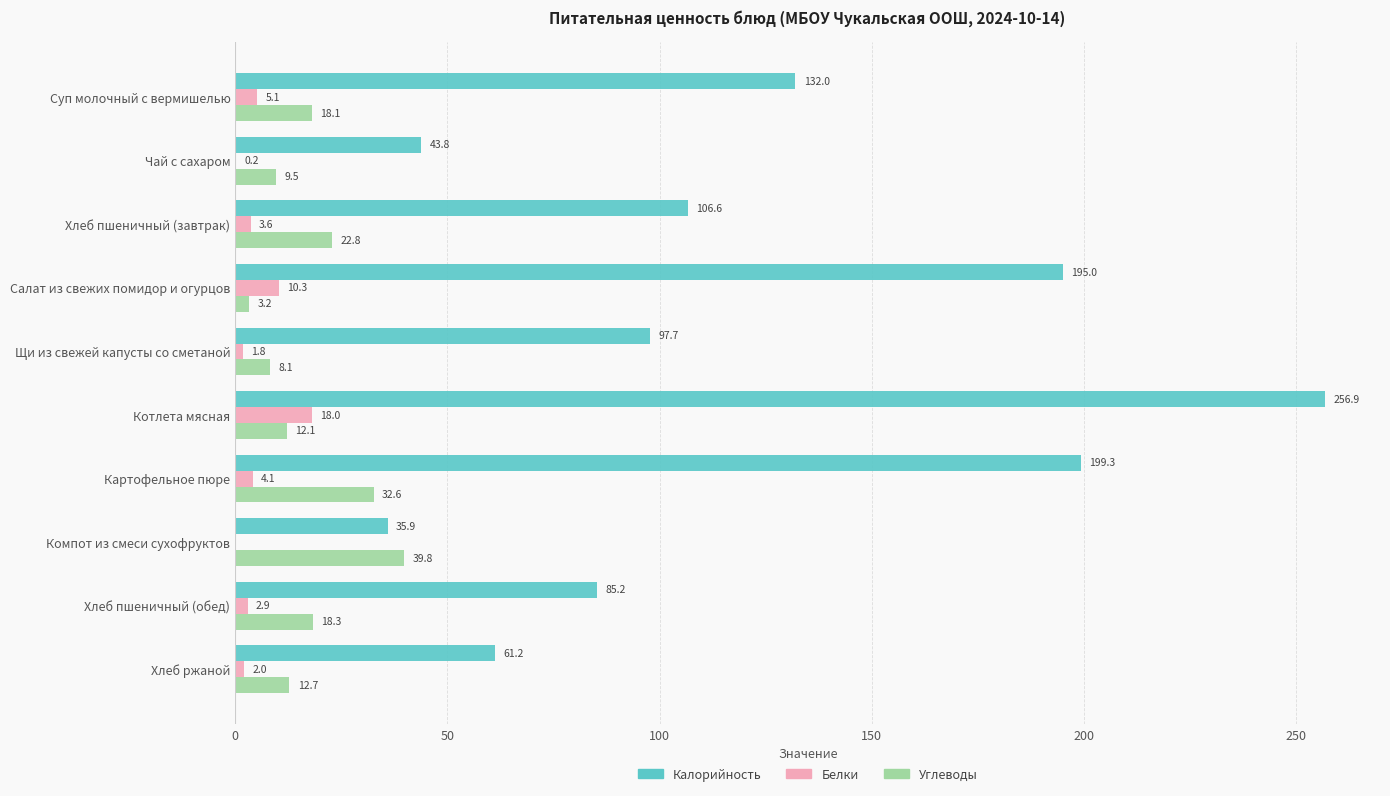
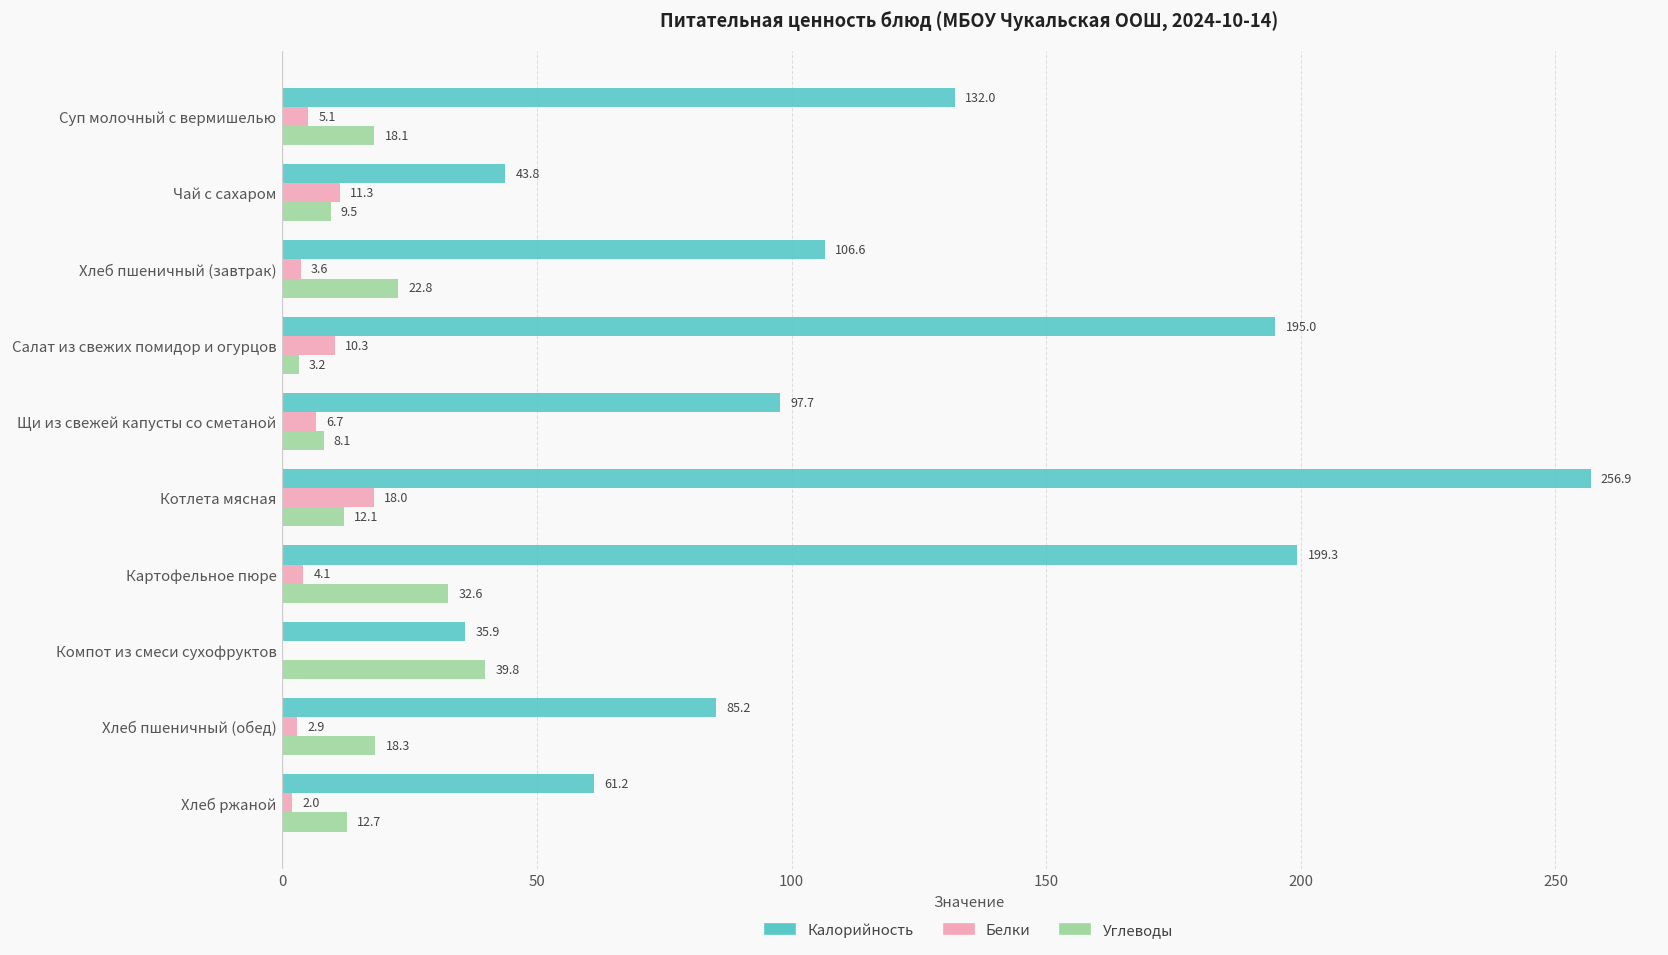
Белки, Чай с сахаром: 0.2 -> 11.3
Белки, Щи из свежей капусты со сметаной: 1.8 -> 6.7
